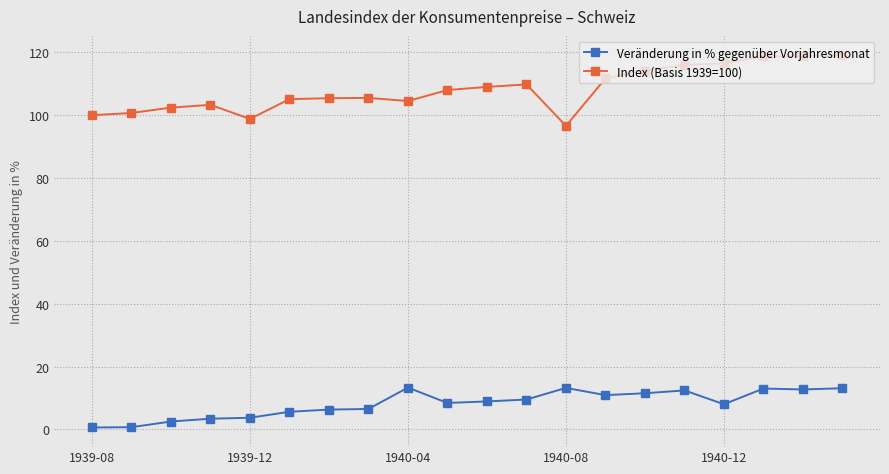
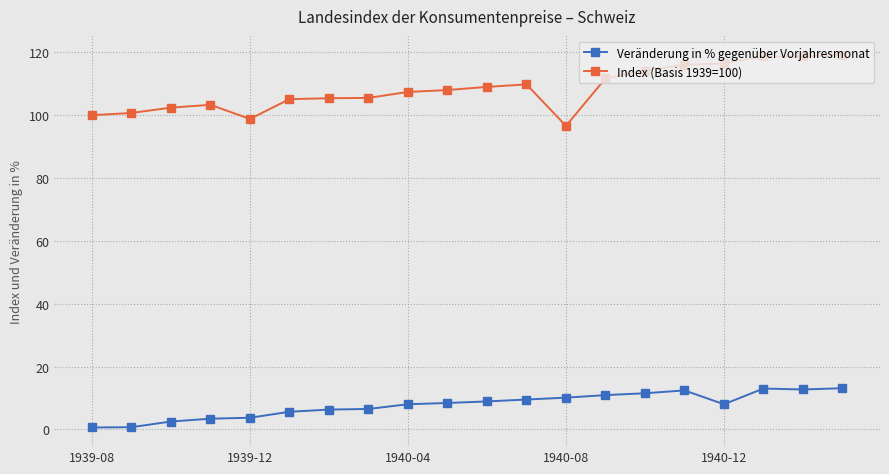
Veränderung in % gegenüber Vorjahresmonat, 1940-04: 13 -> 8
Index (Basis 1939=100), 1940-04: 105 -> 107
Veränderung in % gegenüber Vorjahresmonat, 1940-08: 13 -> 10
